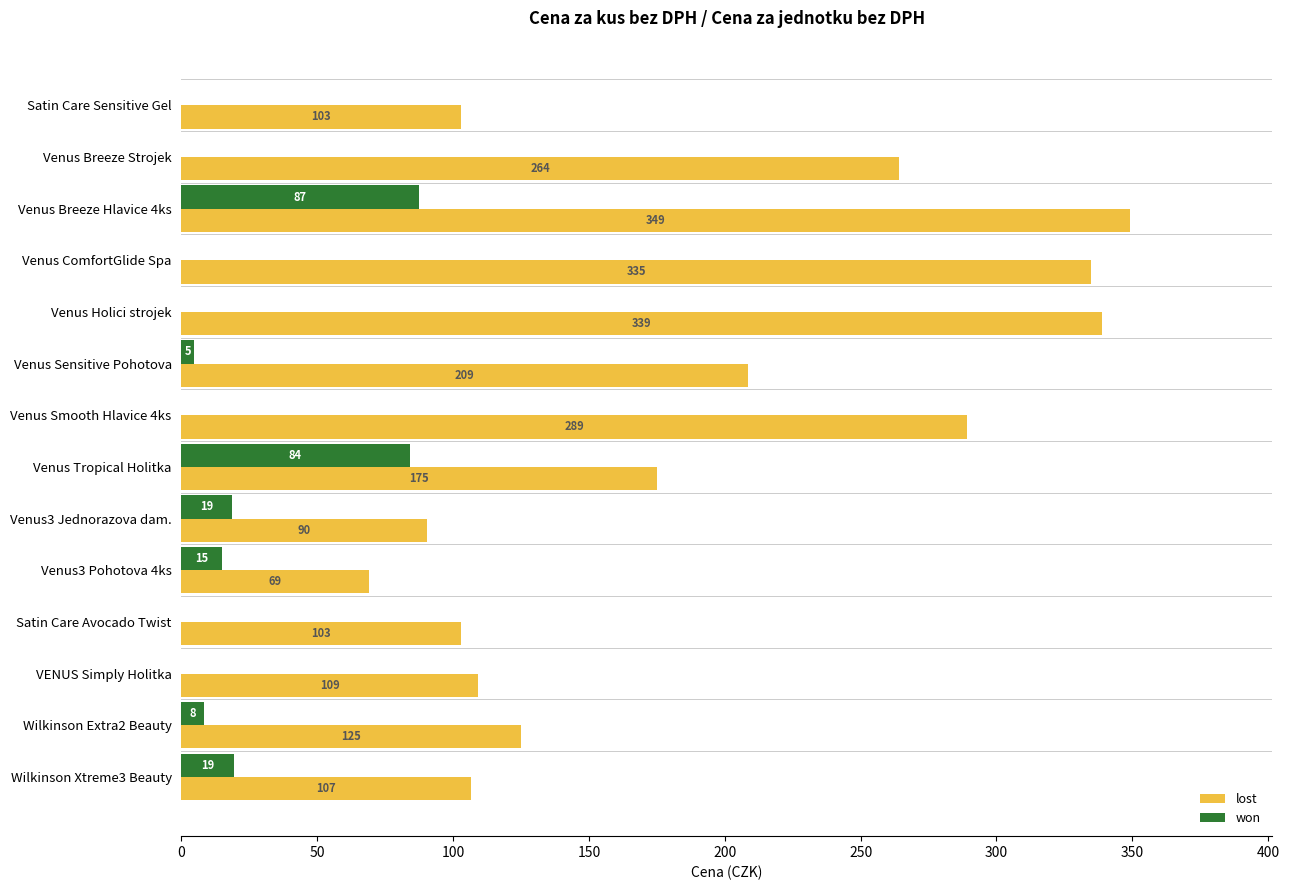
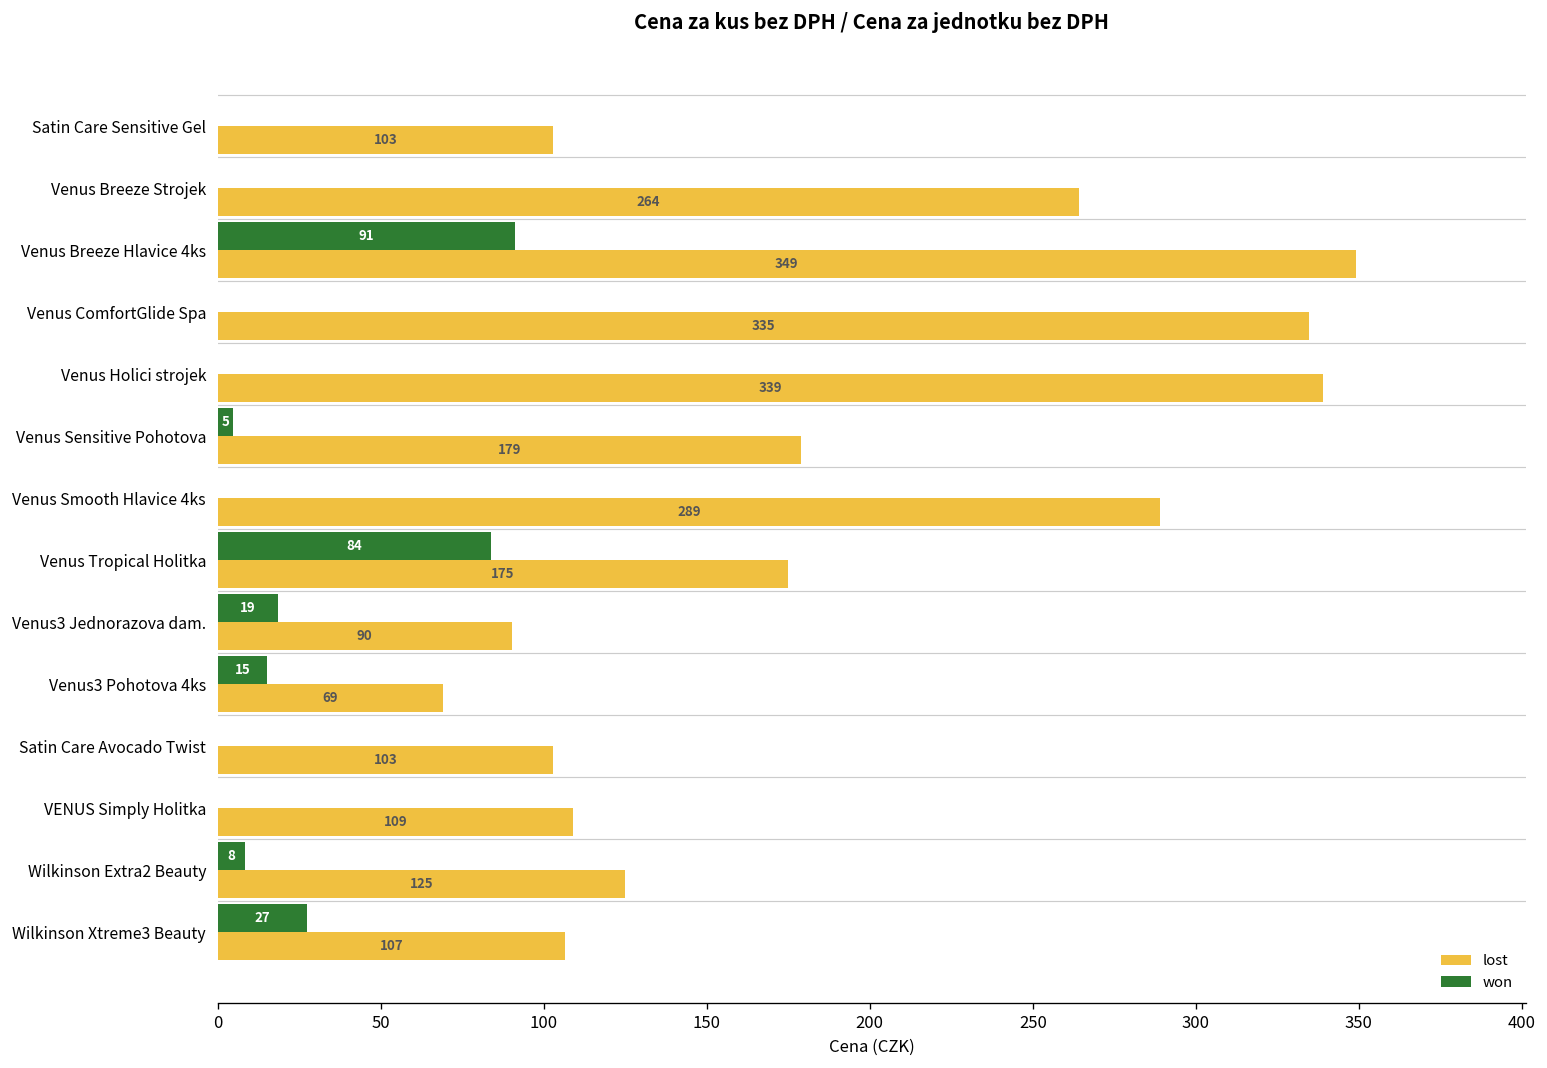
won, Venus Breeze Hlavice 4ks: 87 -> 91
lost, Venus Sensitive Pohotova: 209 -> 179
won, Wilkinson Xtreme3 Beauty: 19 -> 27
